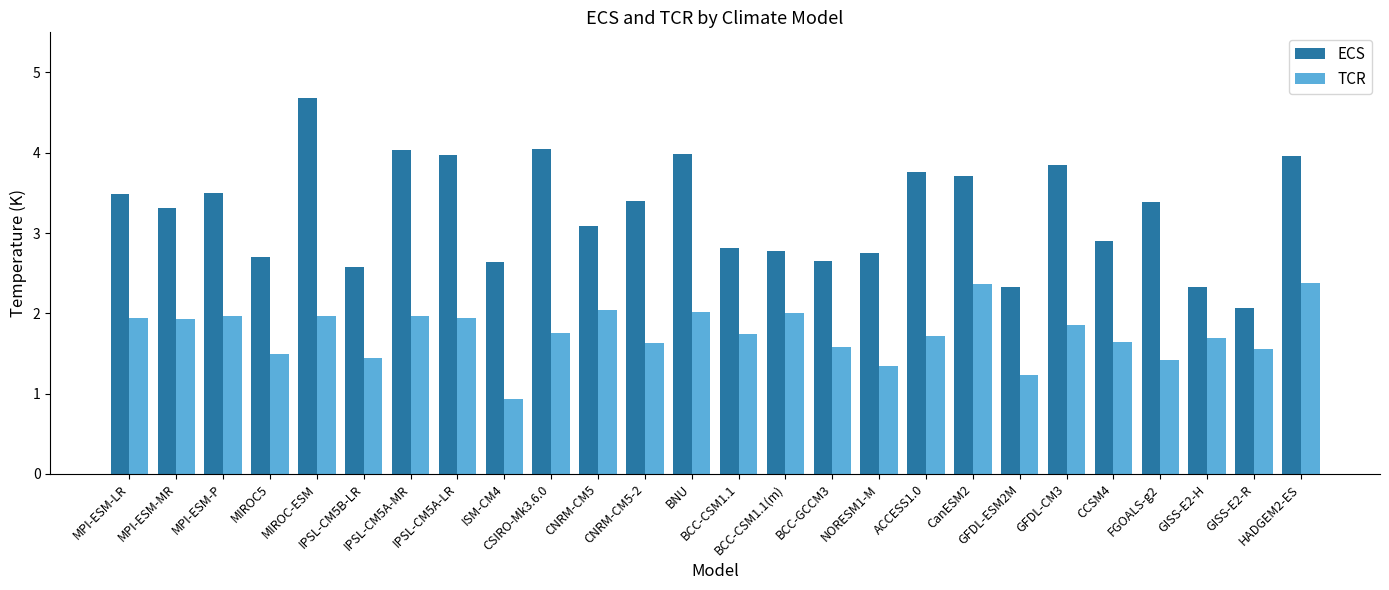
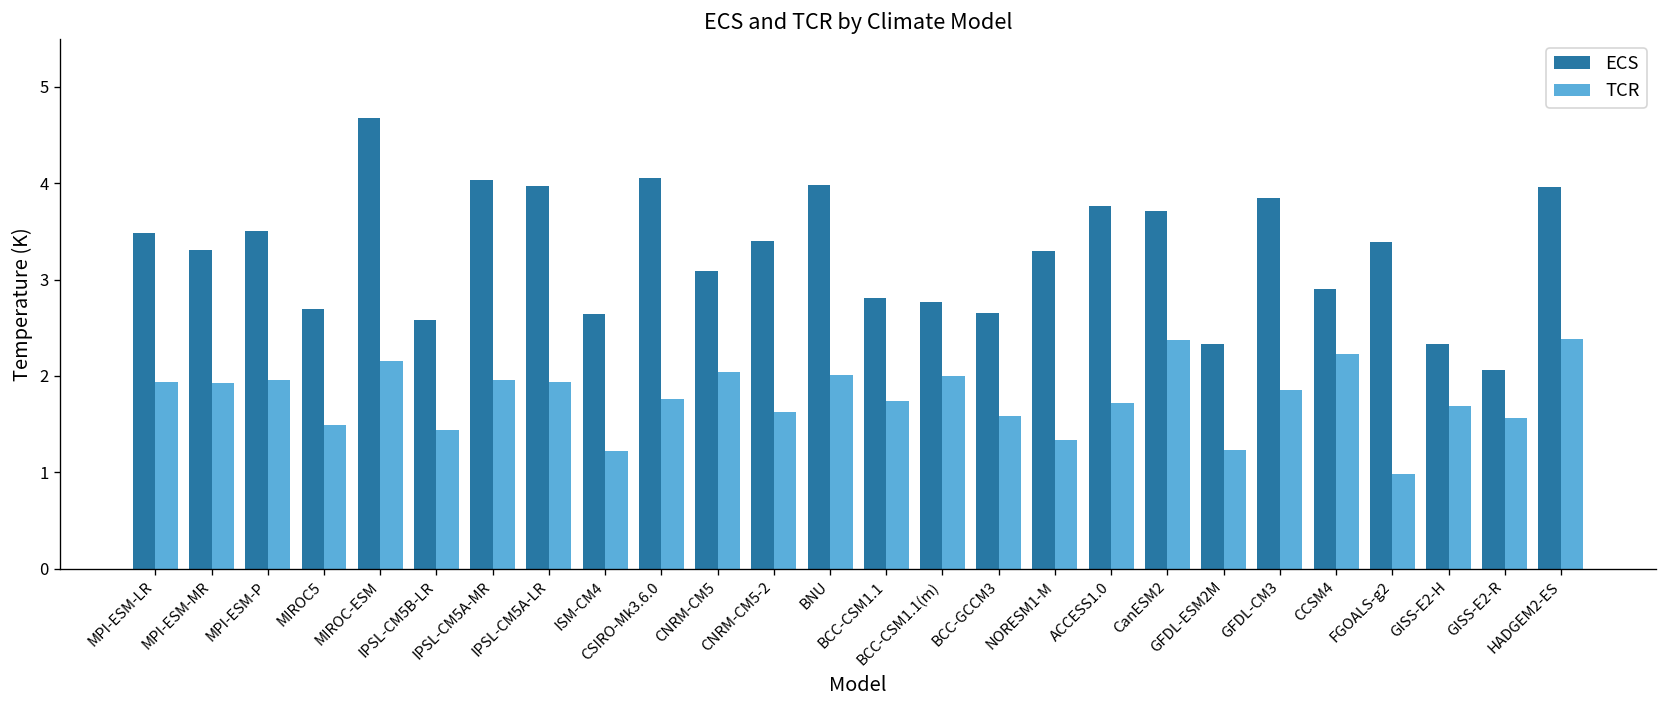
TCR, MIROC-ESM: 2.0 -> 2.2
TCR, ISM-CM4: 0.9 -> 1.2
ECS, NORESM1-M: 2.8 -> 3.3
TCR, CCSM4: 1.6 -> 2.2
TCR, FGOALS-g2: 1.4 -> 1.0
